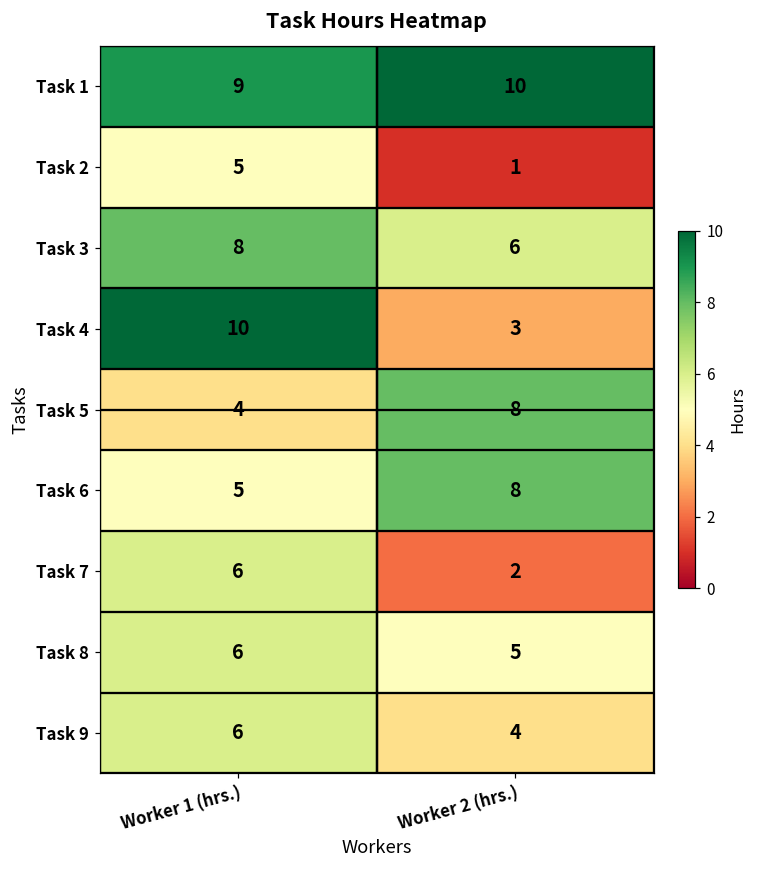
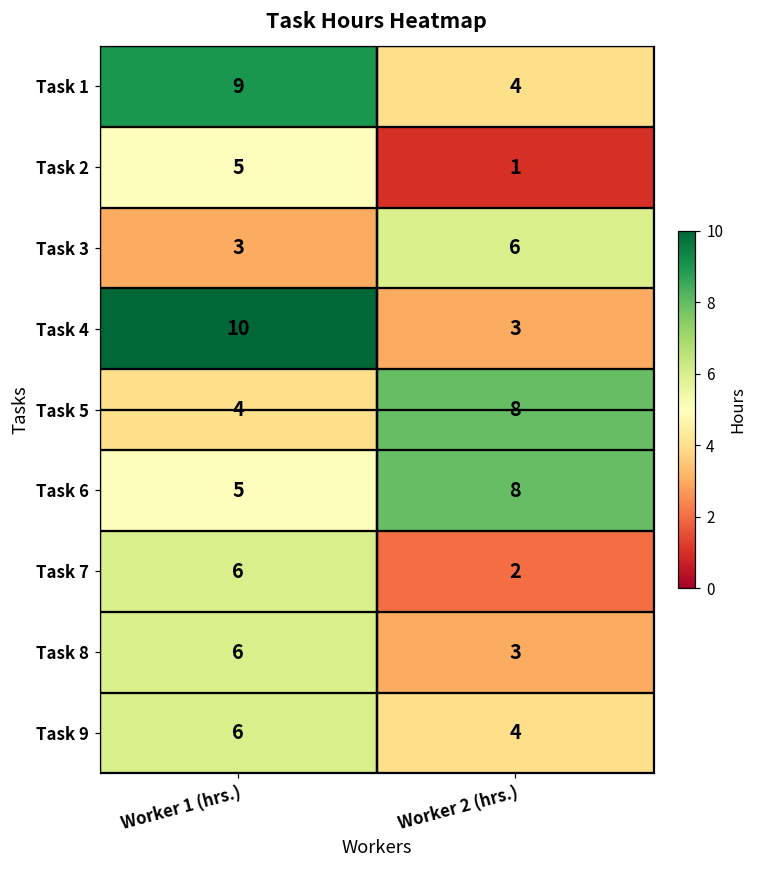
Task 1, Worker 2 (hrs.): 10 -> 4
Task 3, Worker 1 (hrs.): 8 -> 3
Task 8, Worker 2 (hrs.): 5 -> 3
